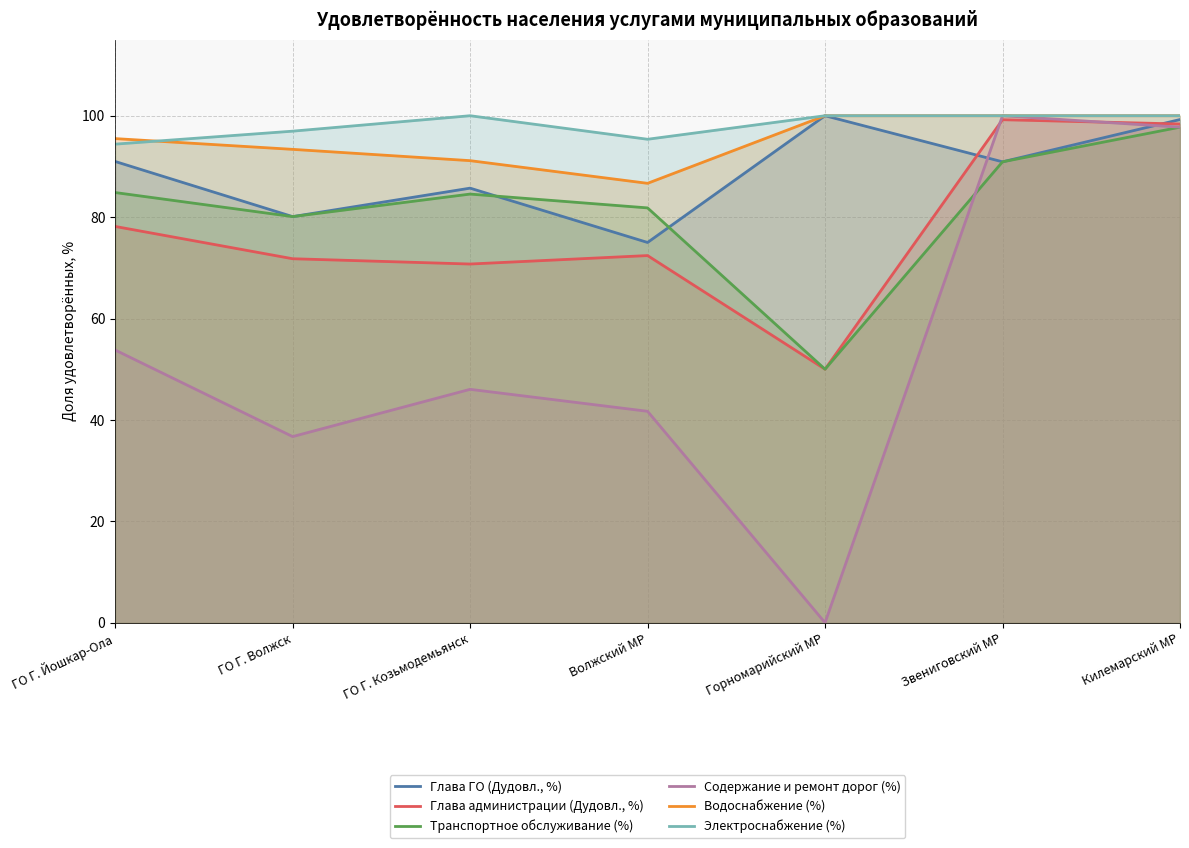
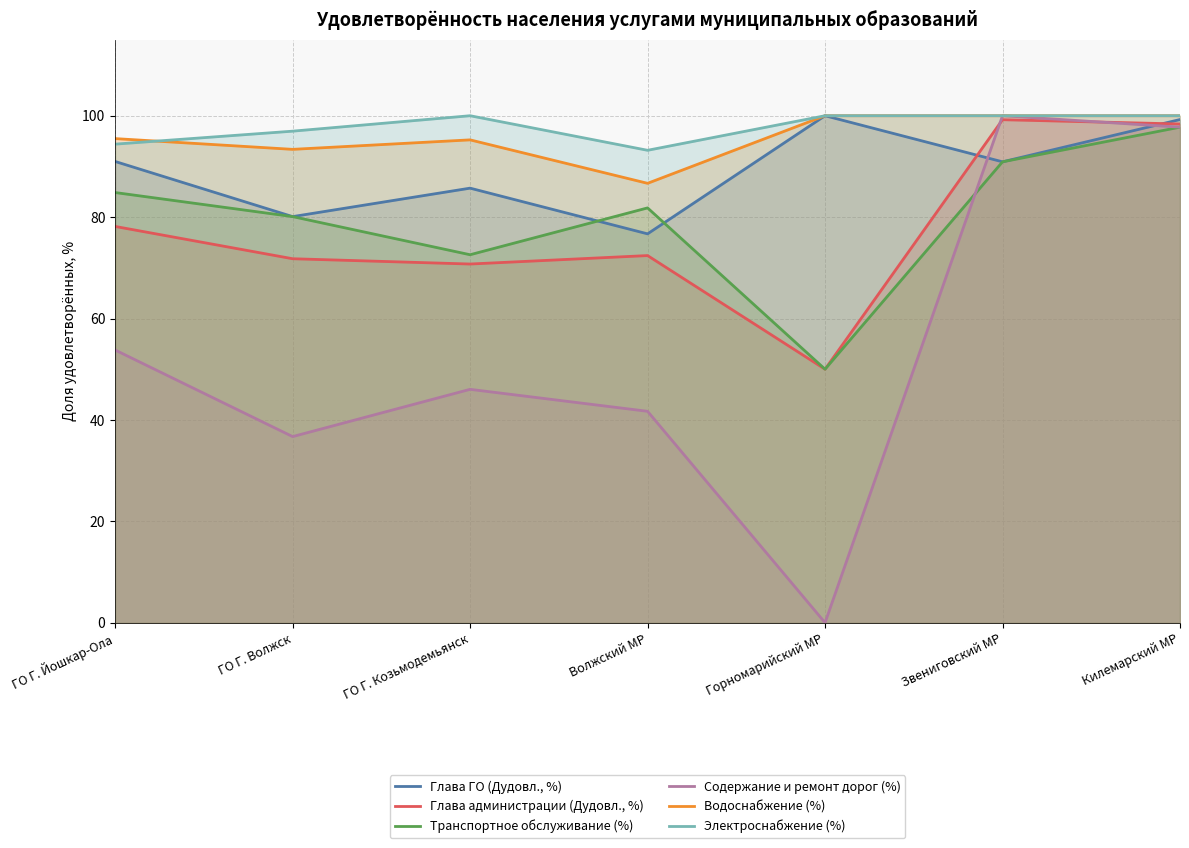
Транспортное обслуживание (%), ГО Г. Козьмодемьянск: 85 -> 73
Водоснабжение (%), ГО Г. Козьмодемьянск: 91 -> 95
Глава ГО (Дудовл., %), Волжский МР: 75 -> 77
Электроснабжение (%), Волжский МР: 95 -> 93
